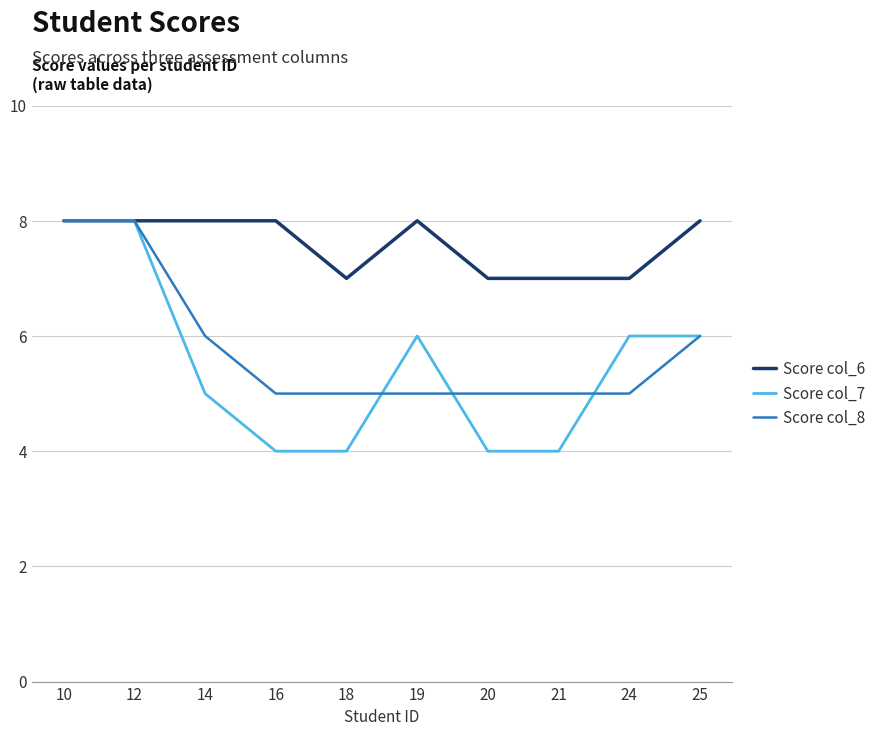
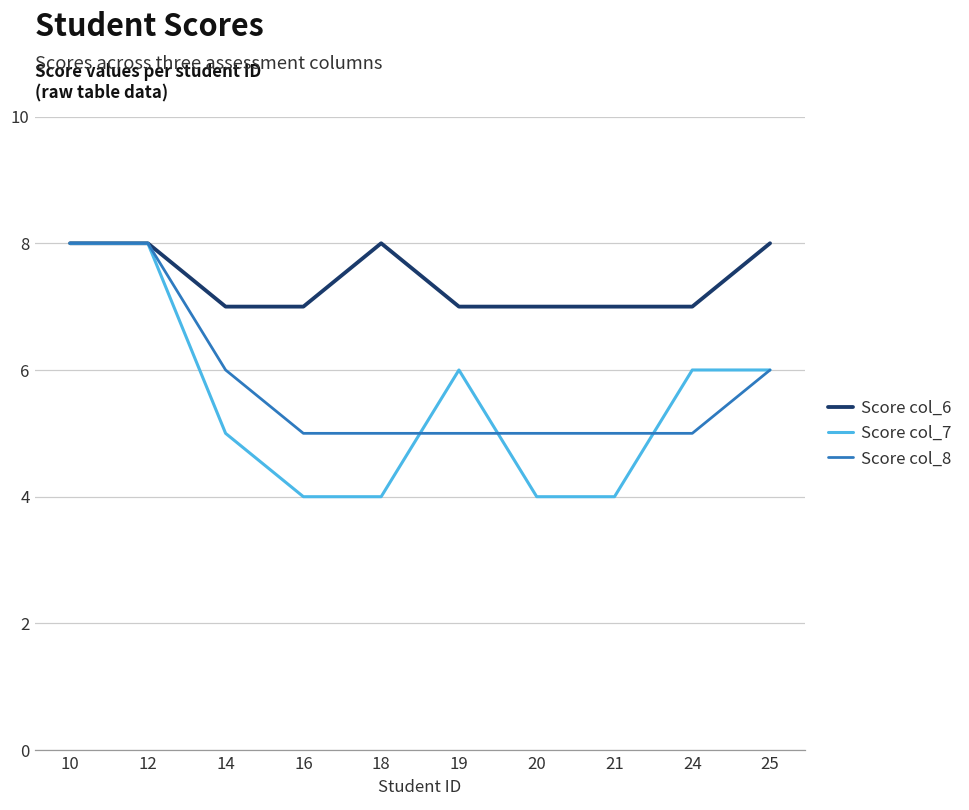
Score col_6, 14: 8 -> 7
Score col_6, 16: 8 -> 7
Score col_6, 18: 7 -> 8
Score col_6, 19: 8 -> 7
